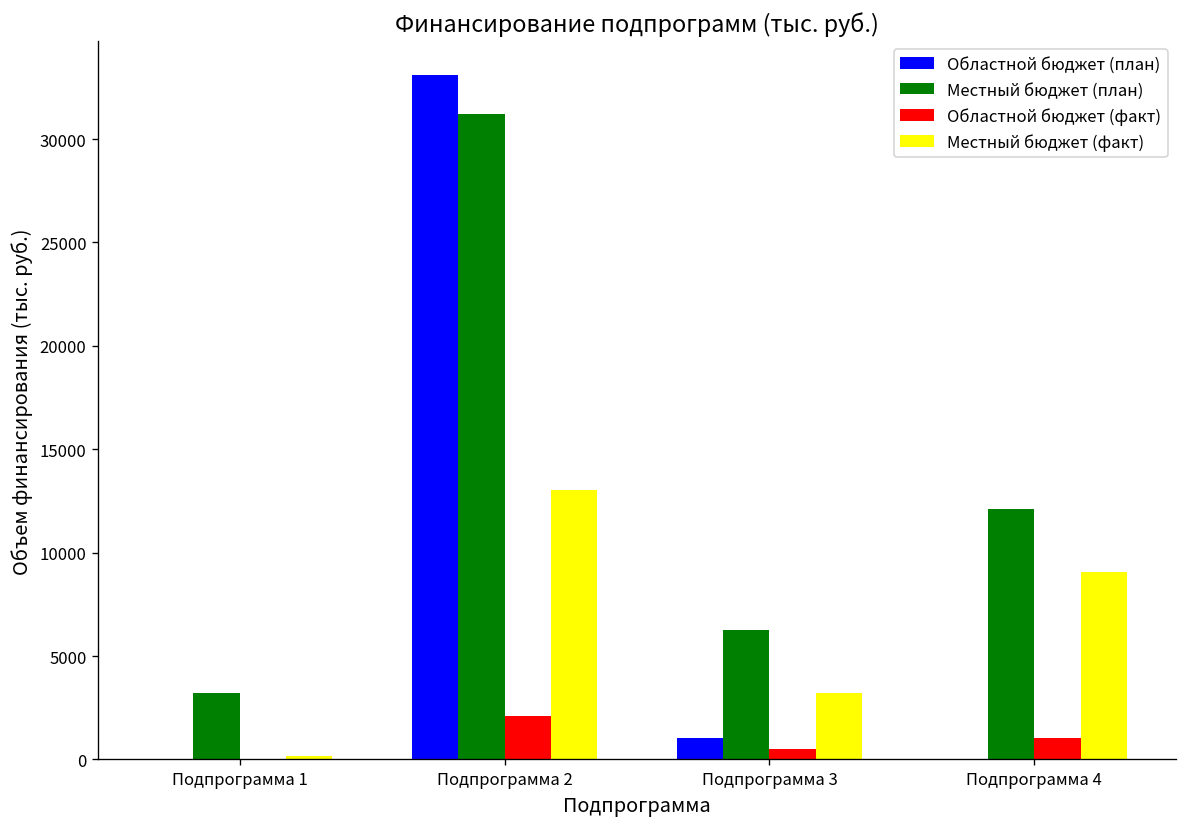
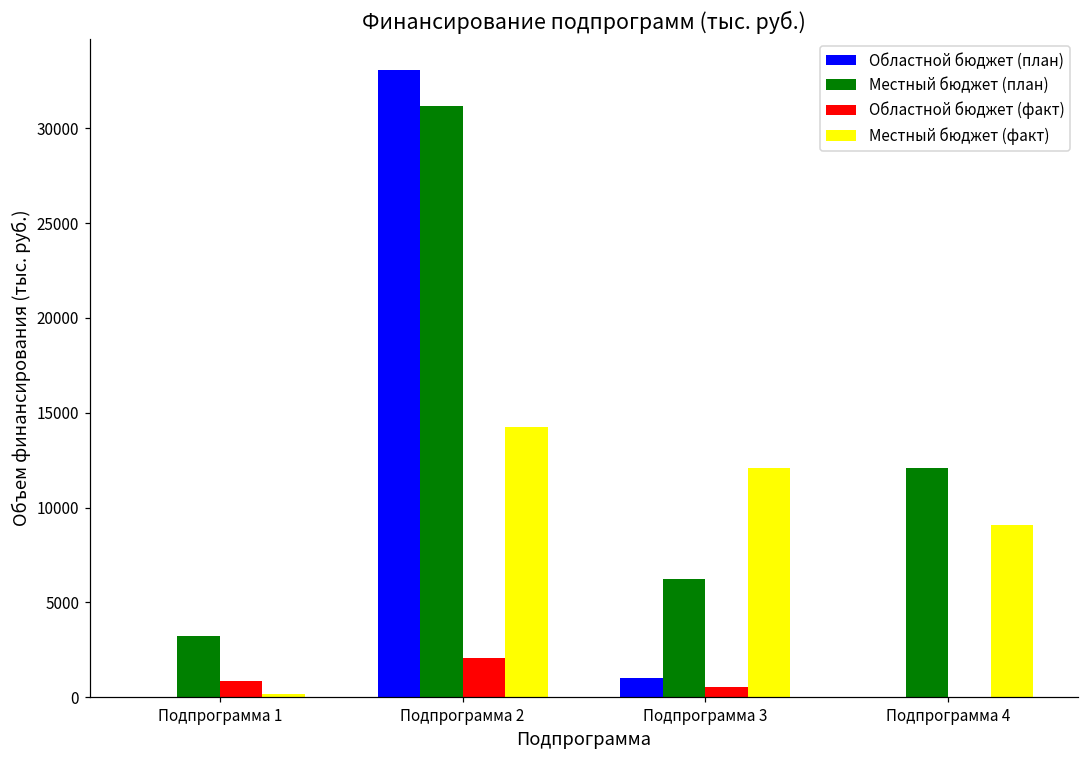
Областной бюджет (факт), Подпрограмма 1: 0 -> 800
Местный бюджет (факт), Подпрограмма 2: 13000 -> 14300
Местный бюджет (факт), Подпрограмма 3: 3200 -> 12100
Областной бюджет (факт), Подпрограмма 4: 1000 -> 0
